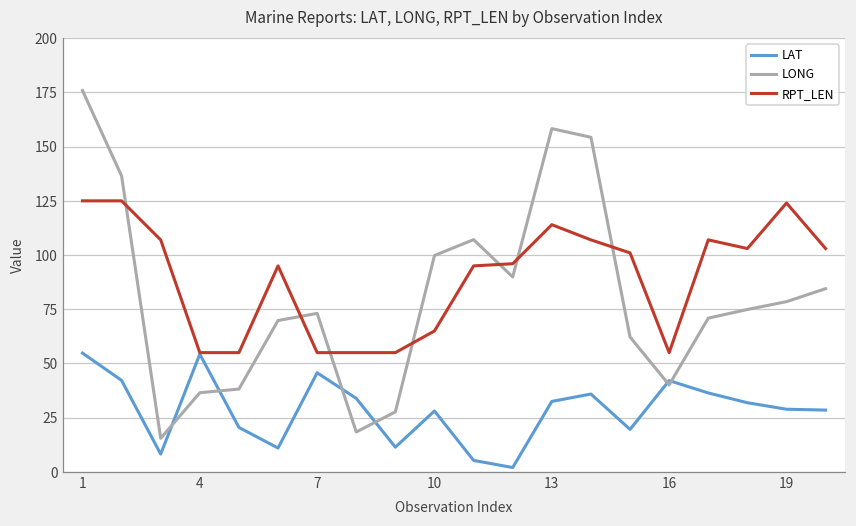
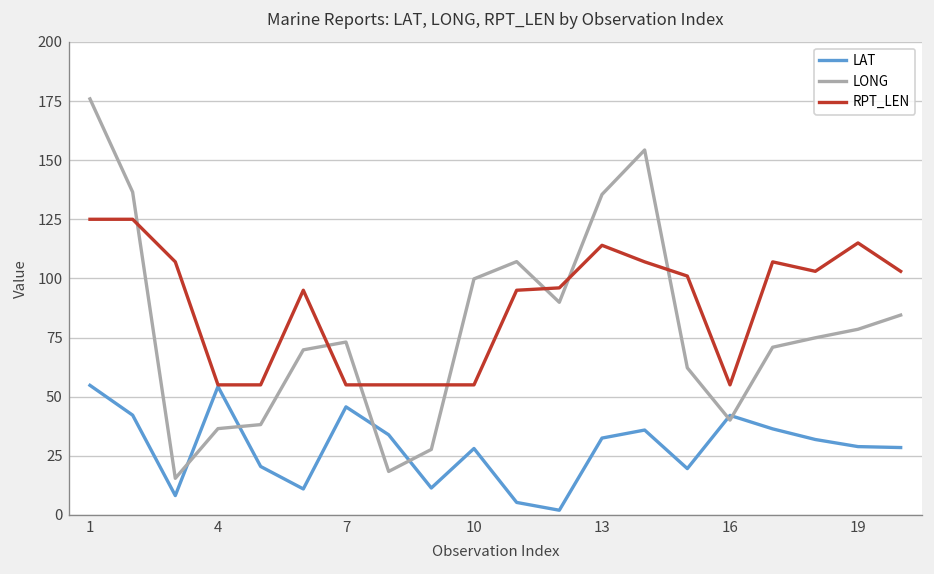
RPT_LEN, 10: 65 -> 55
LONG, 13: 158 -> 136
RPT_LEN, 19: 124 -> 115
